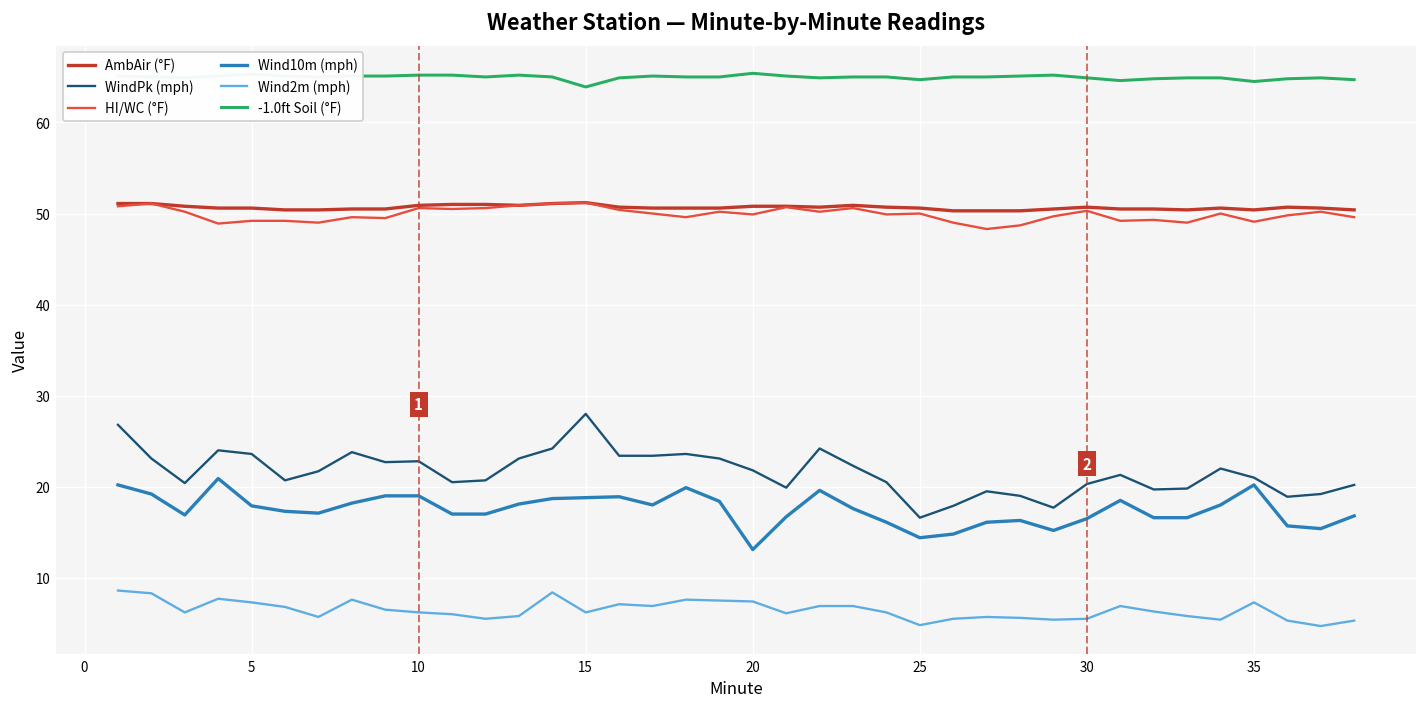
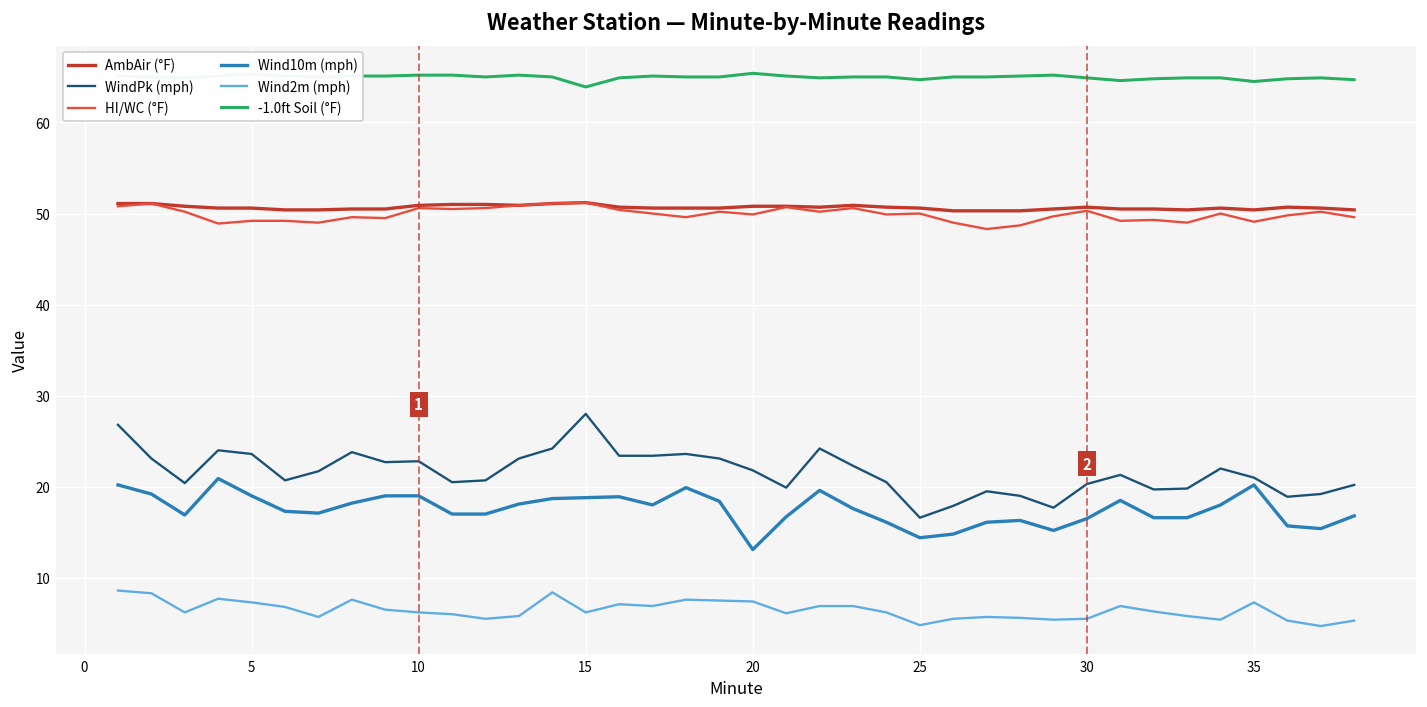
Wind10m (mph), 5: 18 -> 19
